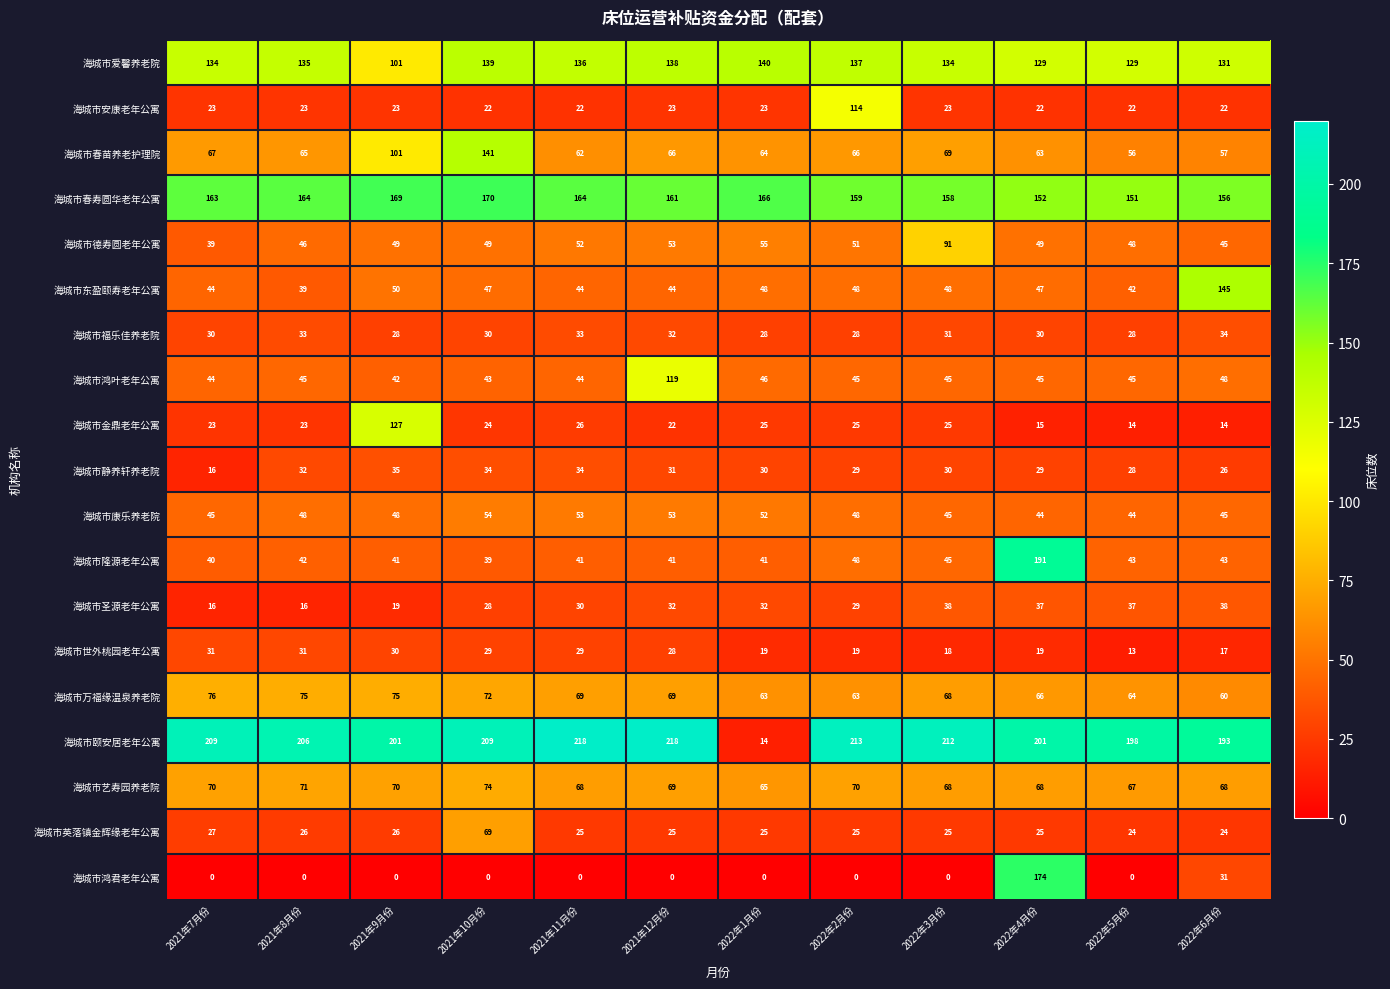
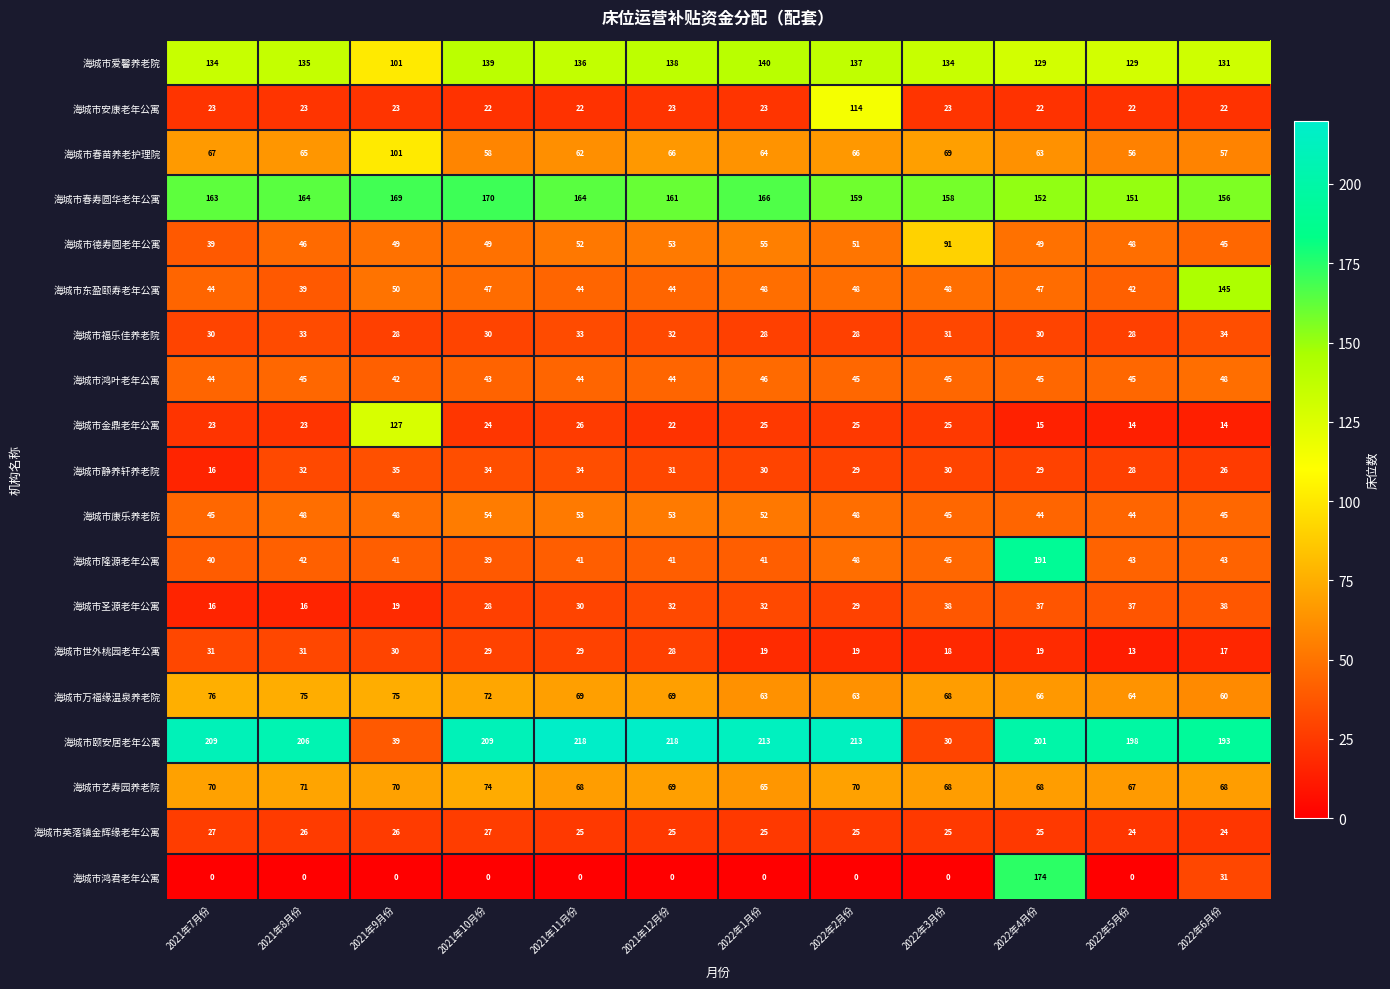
海城市春苗养老护理院, 2021年10月份: 141 -> 58
海城市鸿叶老年公寓, 2021年12月份: 119 -> 44
海城市颐安居老年公寓, 2021年9月份: 201 -> 39
海城市颐安居老年公寓, 2022年1月份: 14 -> 213
海城市颐安居老年公寓, 2022年3月份: 212 -> 30
海城市英落镇金辉缘老年公寓, 2021年10月份: 69 -> 27
